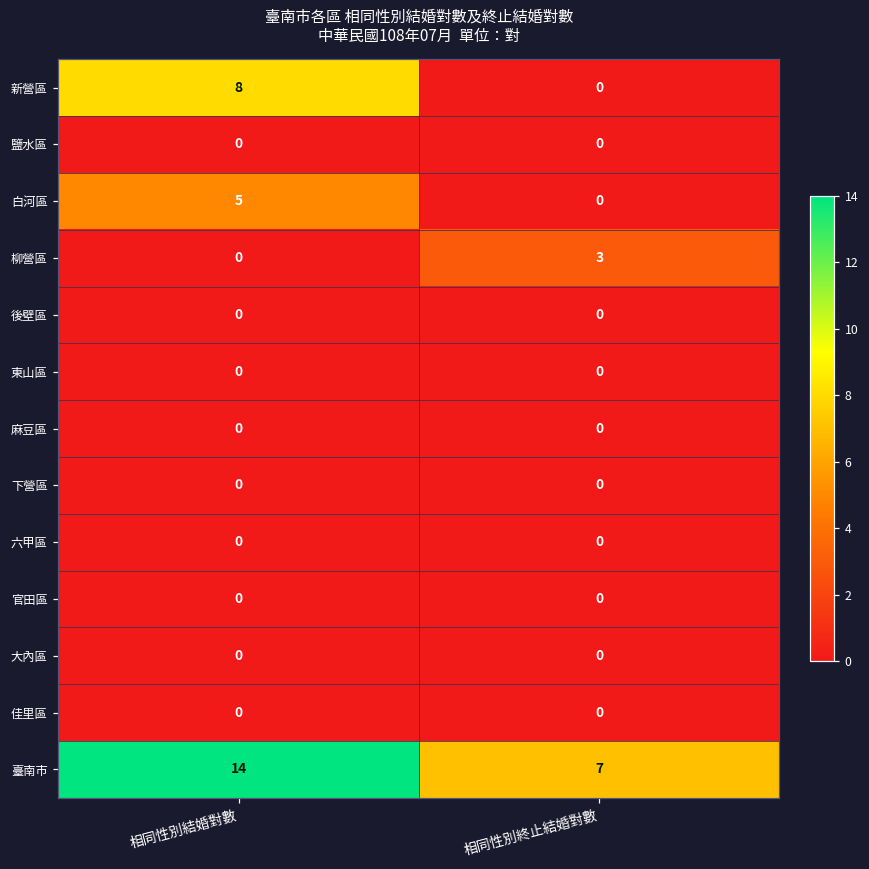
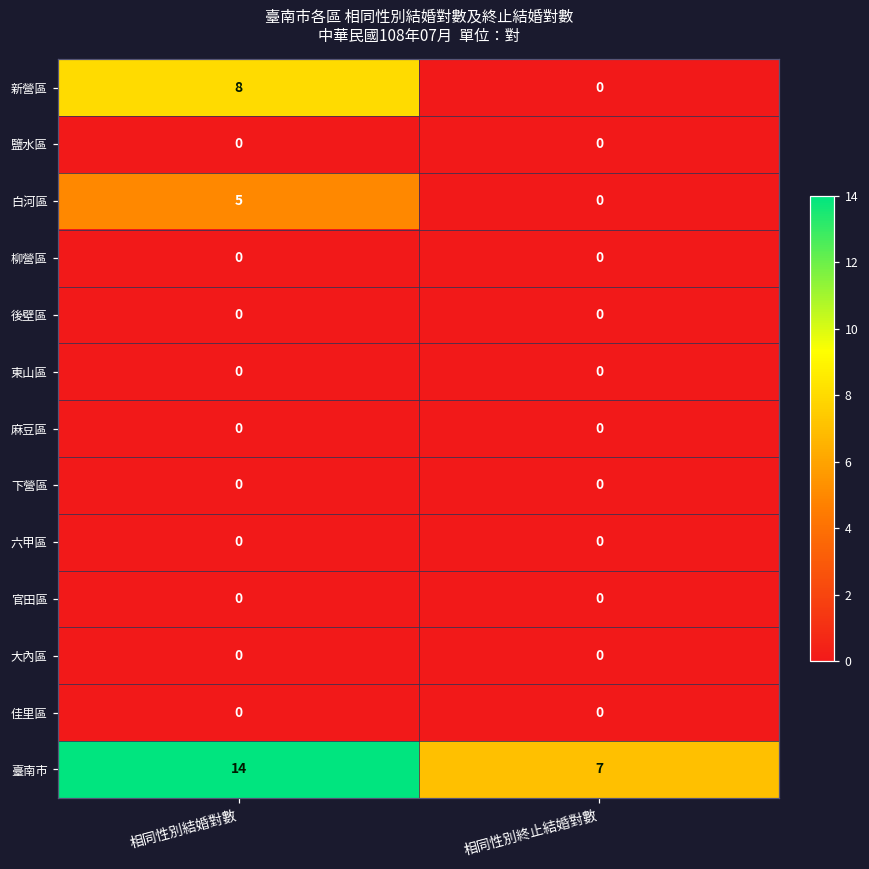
柳營區, 相同性別終止結婚對數: 3 -> 0
